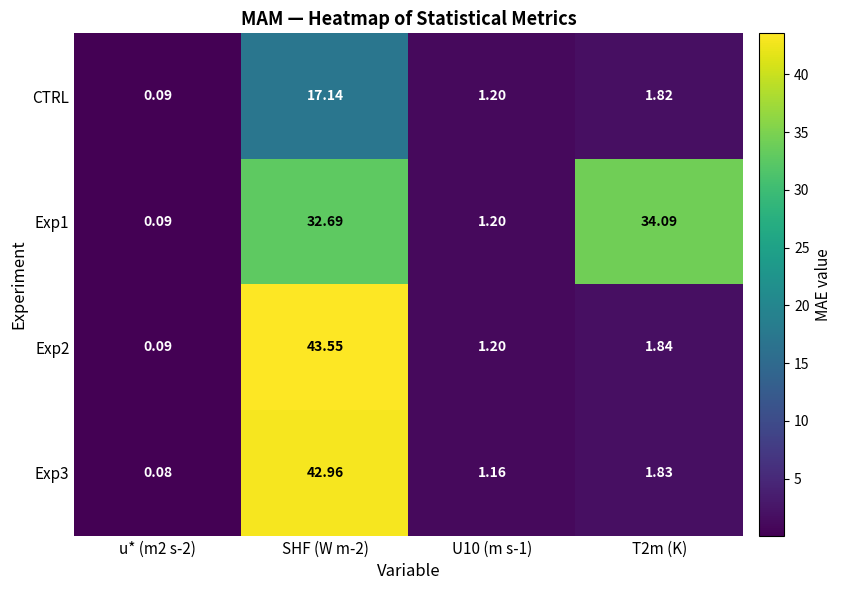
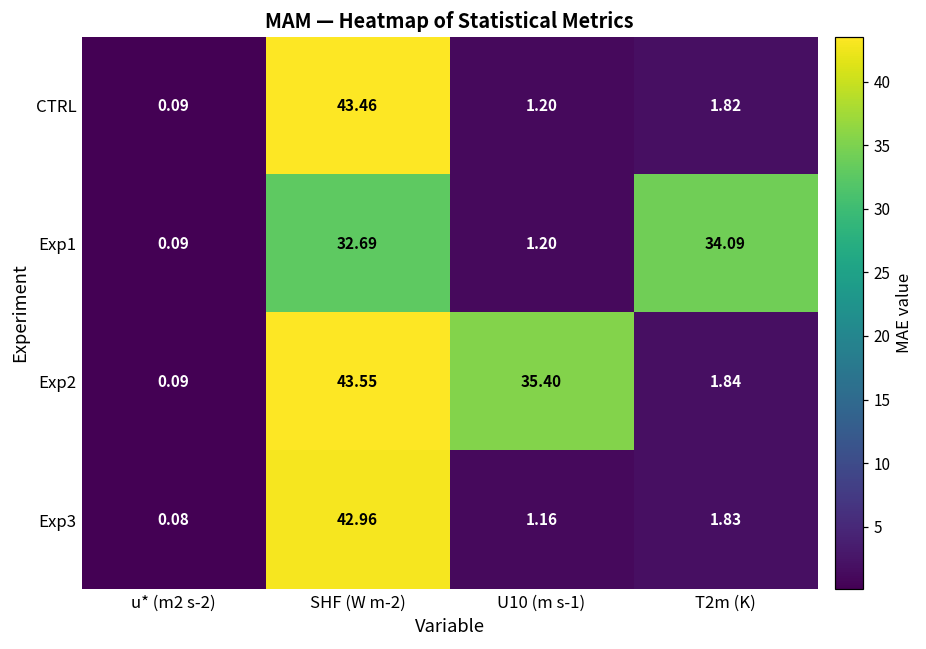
CTRL, SHF (W m-2): 17.14 -> 43.46
Exp2, U10 (m s-1): 1.20 -> 35.40
